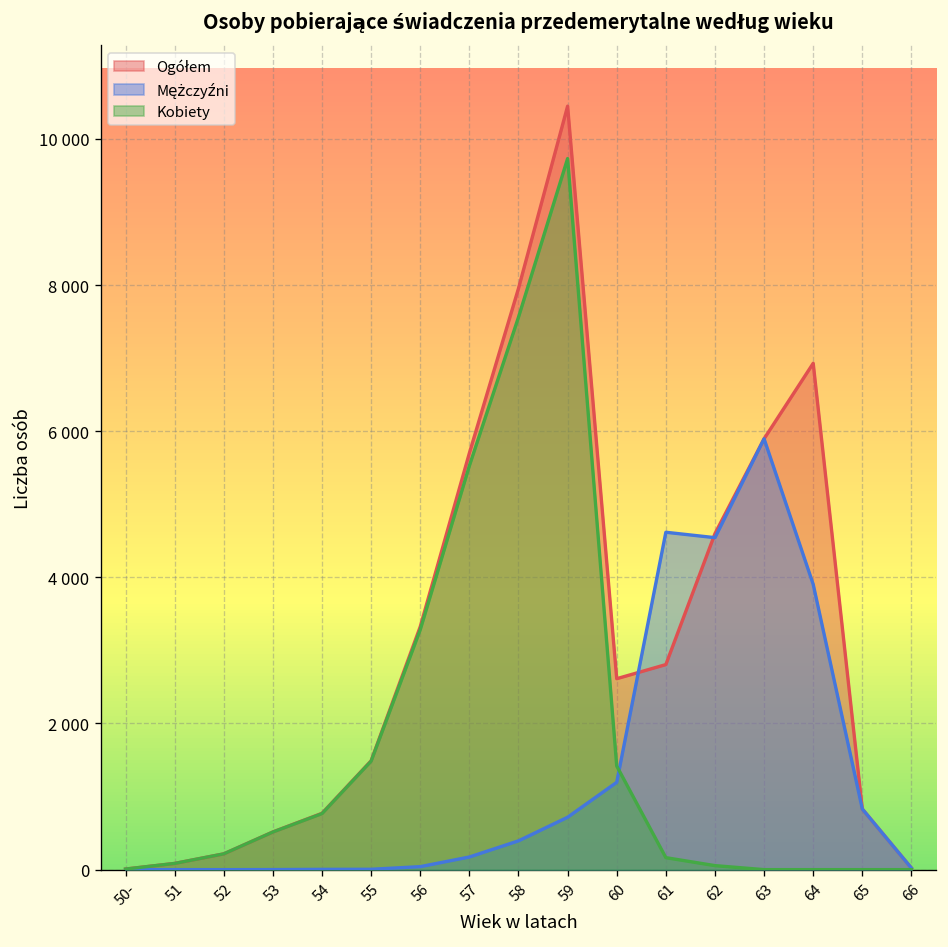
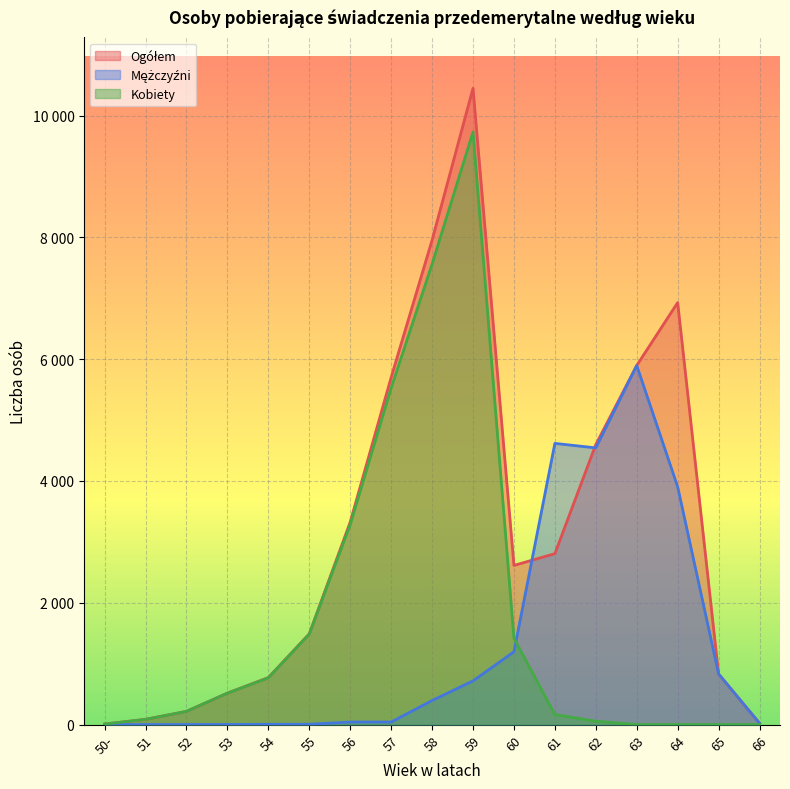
Mężczyźni, 57: 200 -> 0
